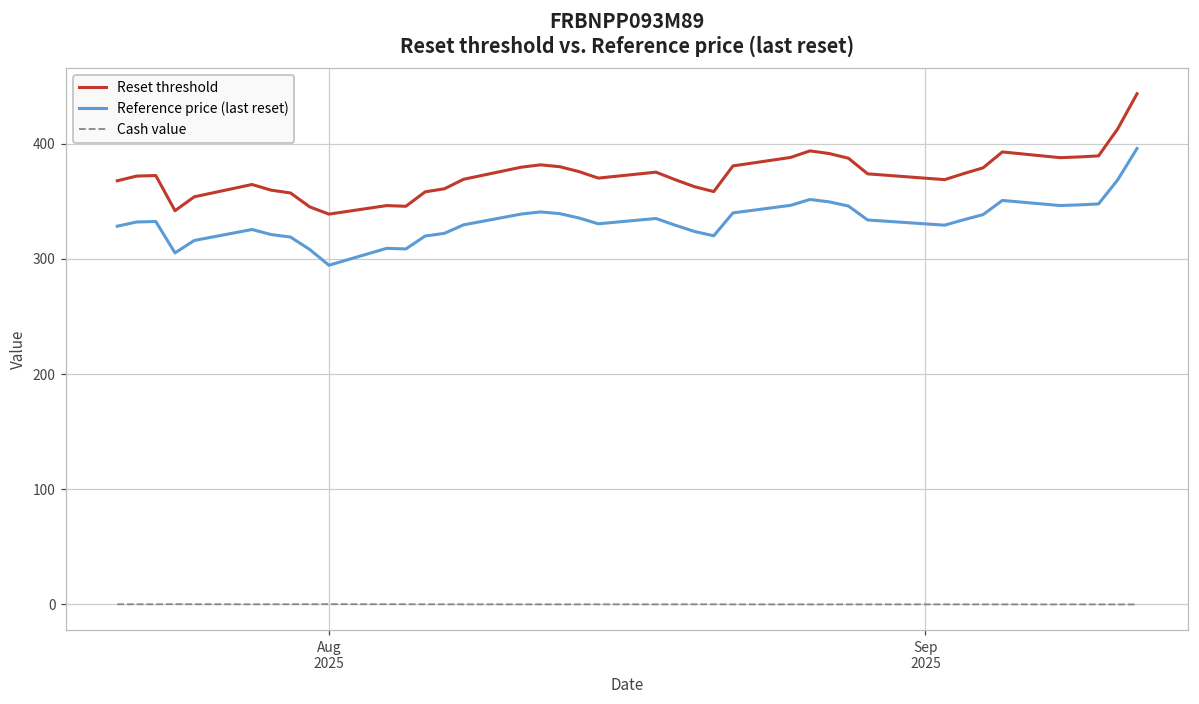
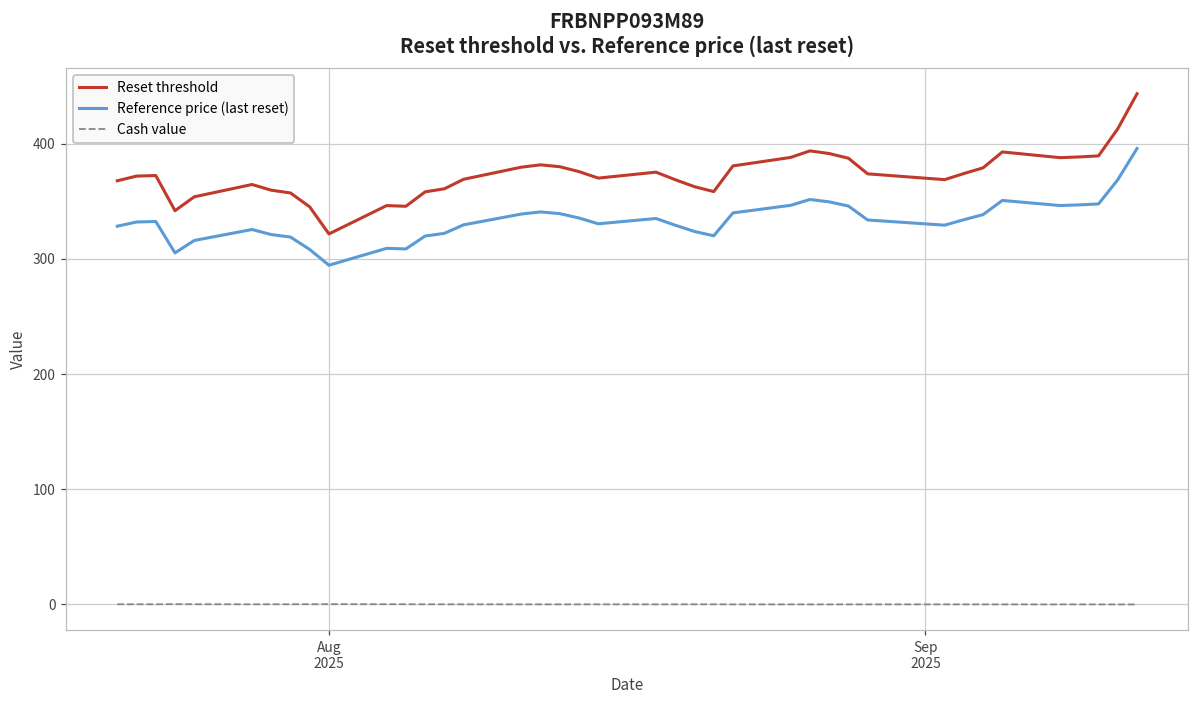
Reset threshold, Aug 2025: 339 -> 322
